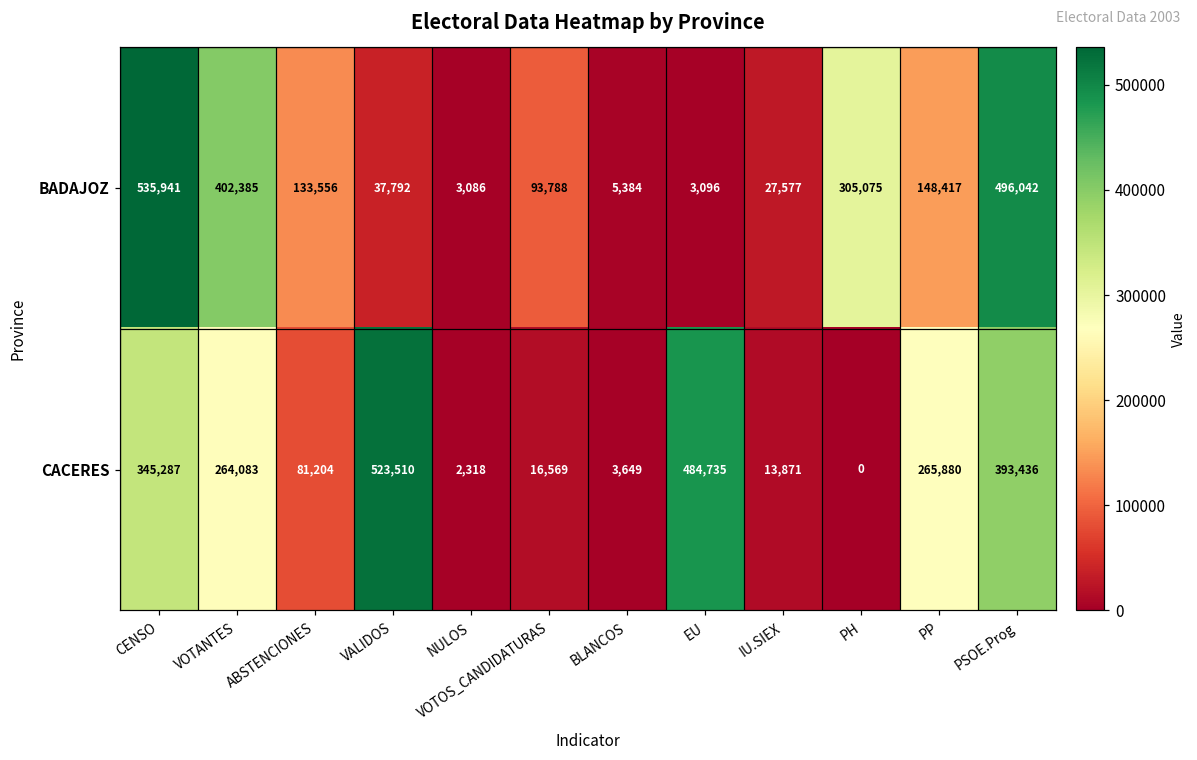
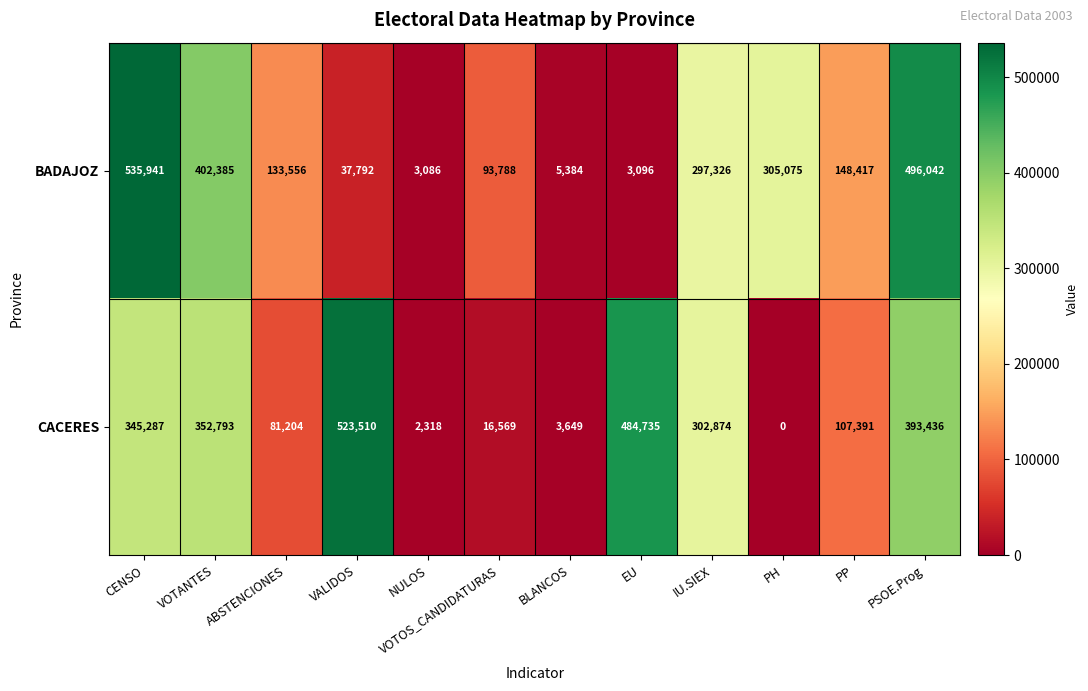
BADAJOZ, IU.SIEX: 27,577 -> 297,326
CACERES, VOTANTES: 264,083 -> 352,793
CACERES, IU.SIEX: 13,871 -> 302,874
CACERES, PP: 265,880 -> 107,391
